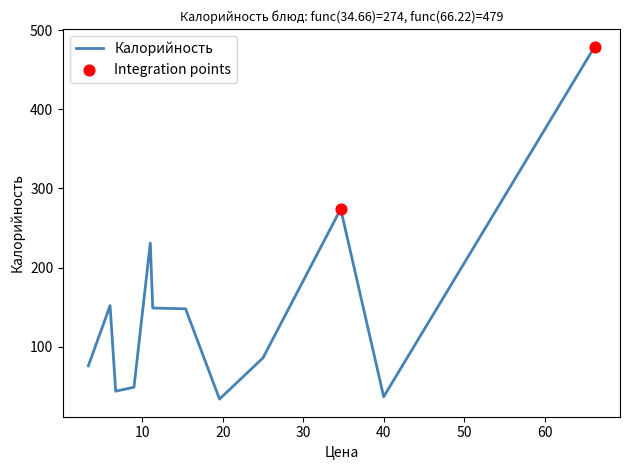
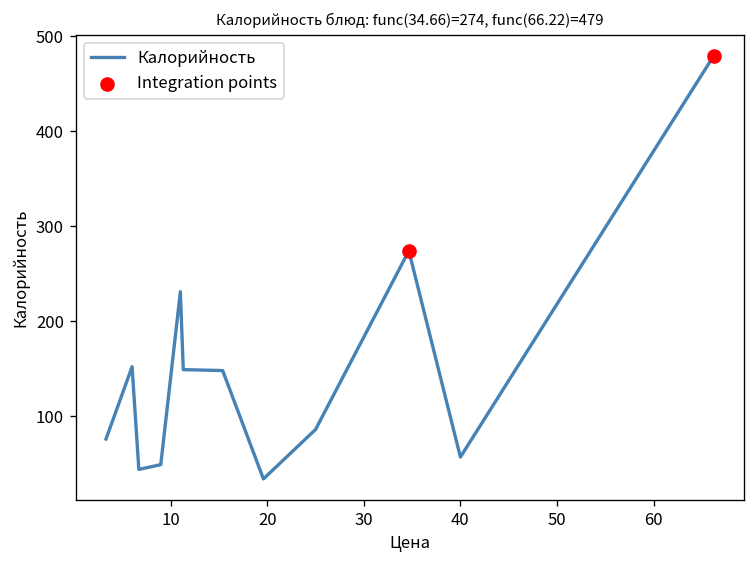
Калорийность, 40: 40 -> 60
